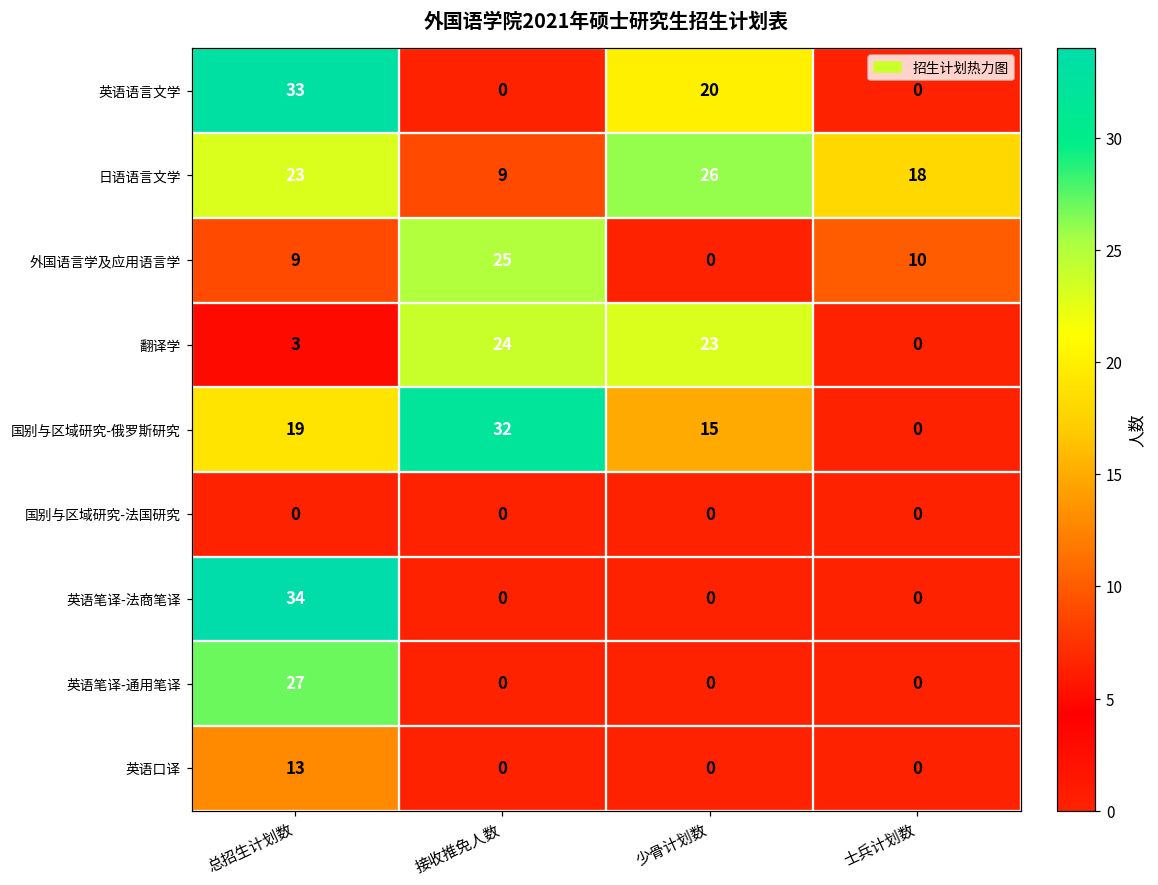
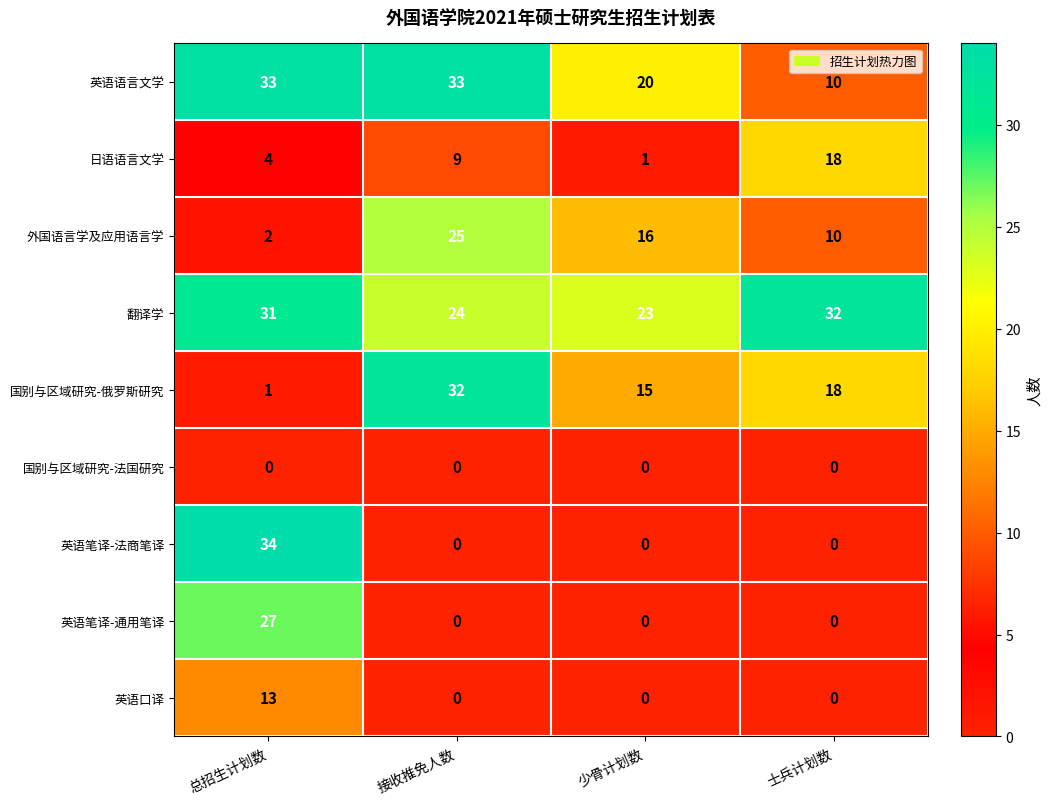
英语语言文学, 接收推免人数: 0 -> 33
英语语言文学, 士兵计划数: 0 -> 10
日语语言文学, 总招生计划数: 23 -> 4
日语语言文学, 少骨计划数: 26 -> 1
外国语言学及应用语言学, 总招生计划数: 9 -> 2
外国语言学及应用语言学, 少骨计划数: 0 -> 16
翻译学, 总招生计划数: 3 -> 31
翻译学, 士兵计划数: 0 -> 32
国别与区域研究-俄罗斯研究, 总招生计划数: 19 -> 1
国别与区域研究-俄罗斯研究, 士兵计划数: 0 -> 18
